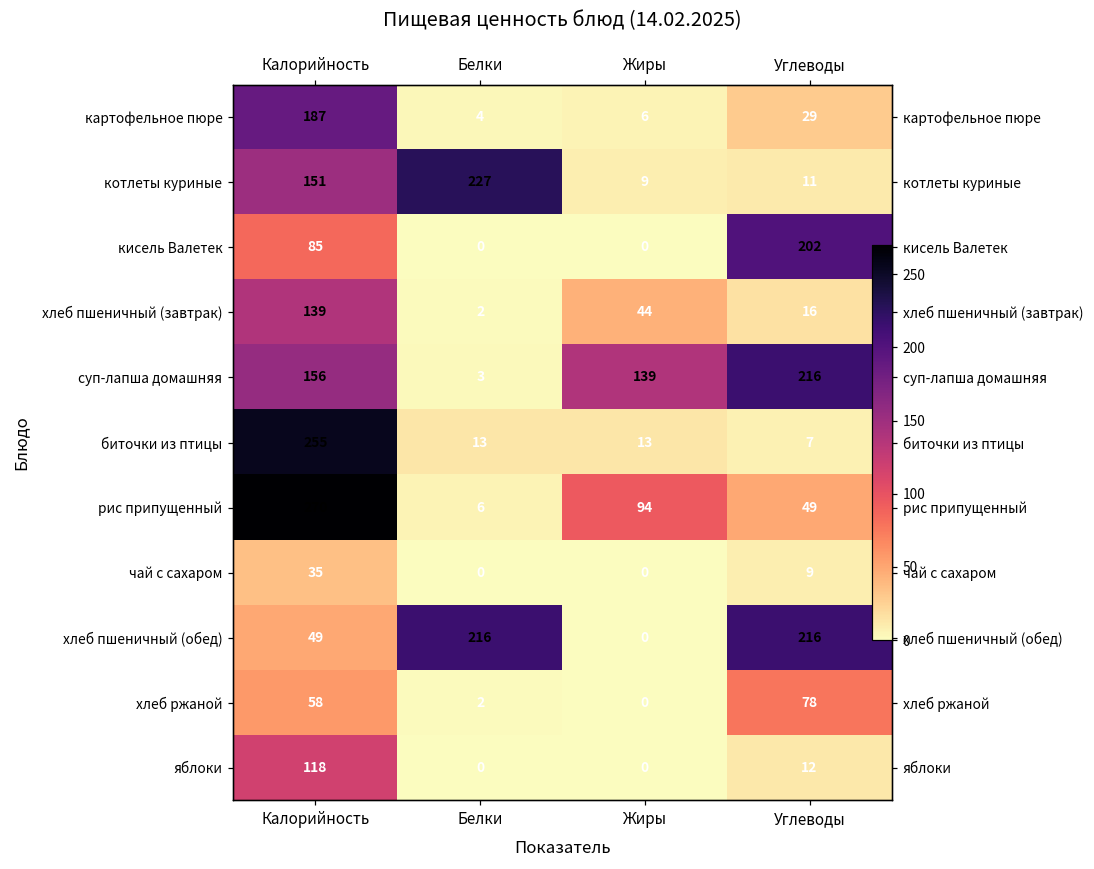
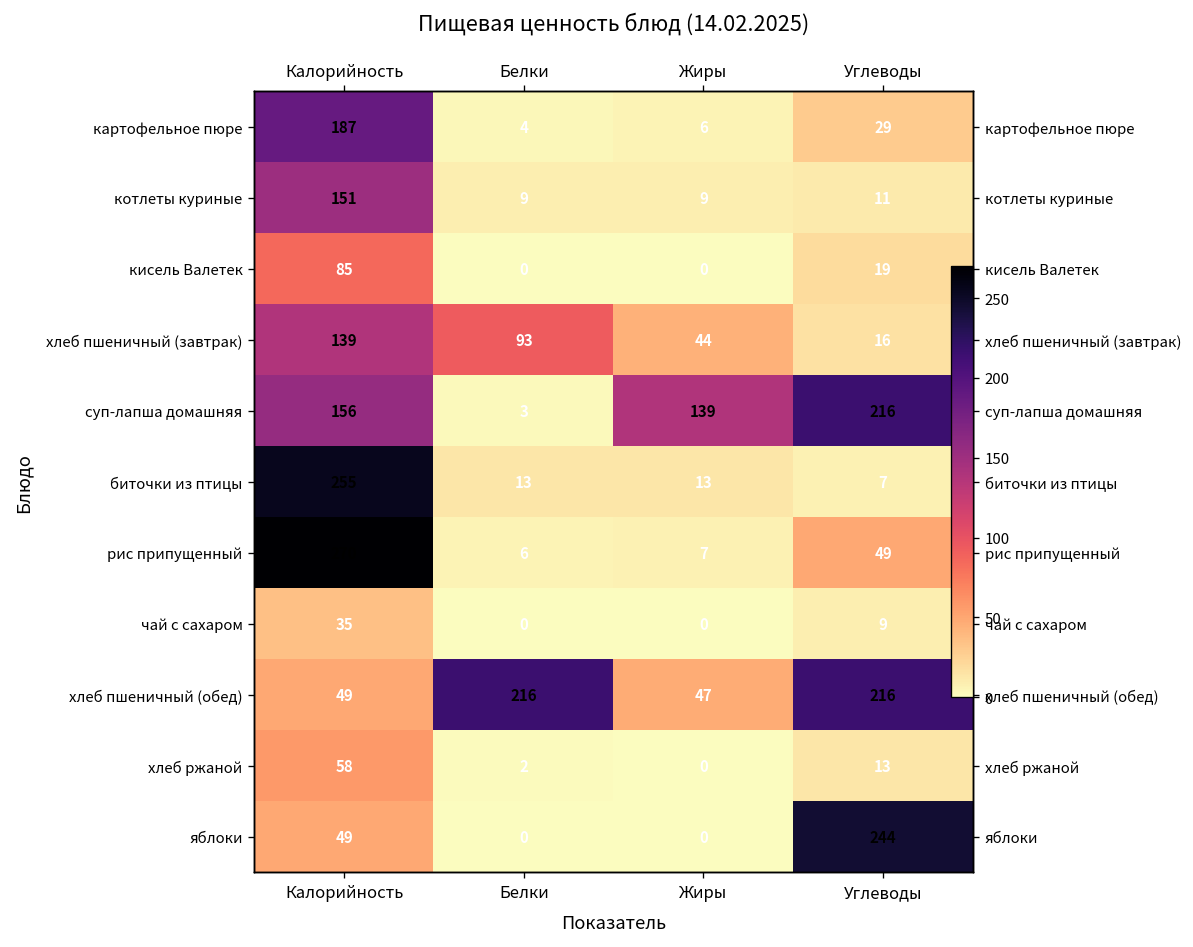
котлеты куриные, Белки: 227 -> 9
кисель Валетек, Углеводы: 202 -> 19
хлеб пшеничный (завтрак), Белки: 2 -> 93
рис припущенный, Жиры: 94 -> 7
хлеб пшеничный (обед), Жиры: 0 -> 47
хлеб ржаной, Углеводы: 78 -> 13
яблоки, Калорийность: 118 -> 49
яблоки, Углеводы: 12 -> 244
